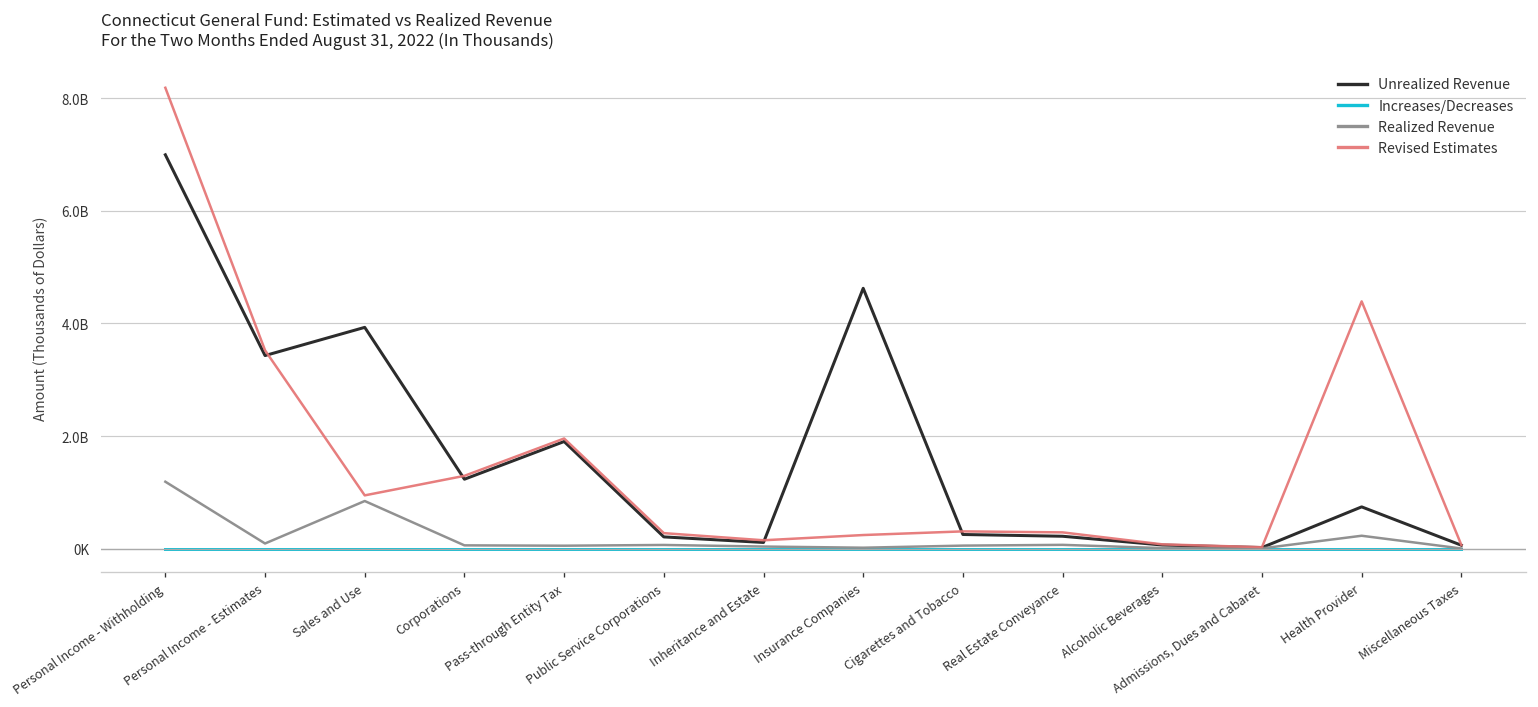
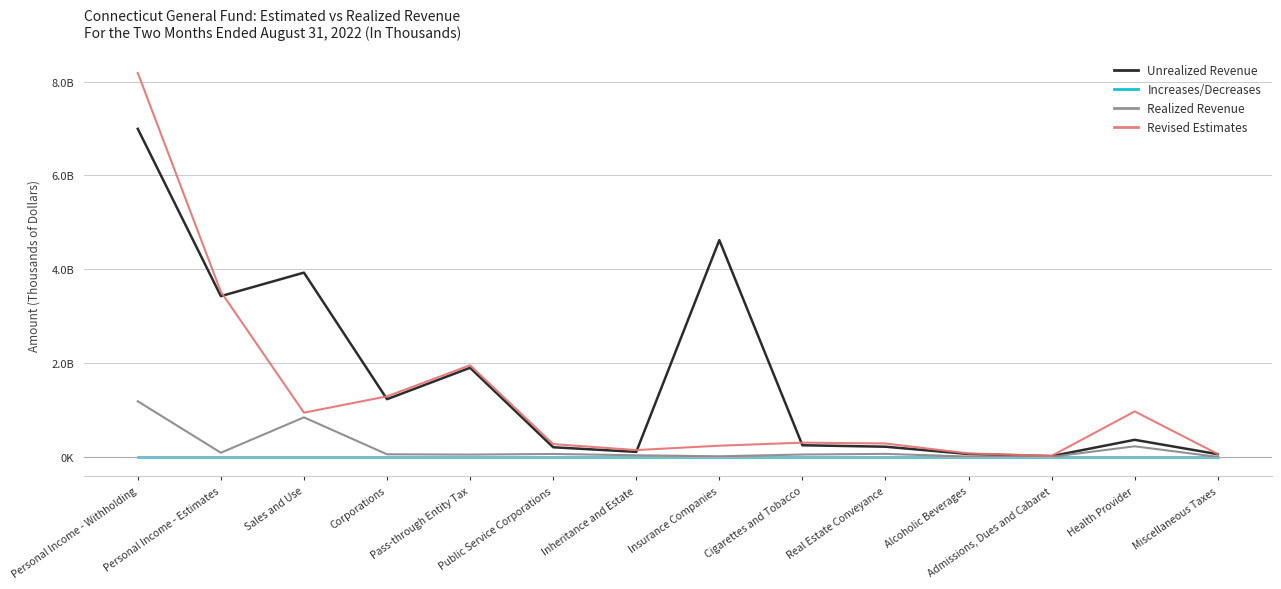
Unrealized Revenue, Health Provider: 700000000 -> 400000000
Revised Estimates, Health Provider: 4400000000 -> 1000000000
